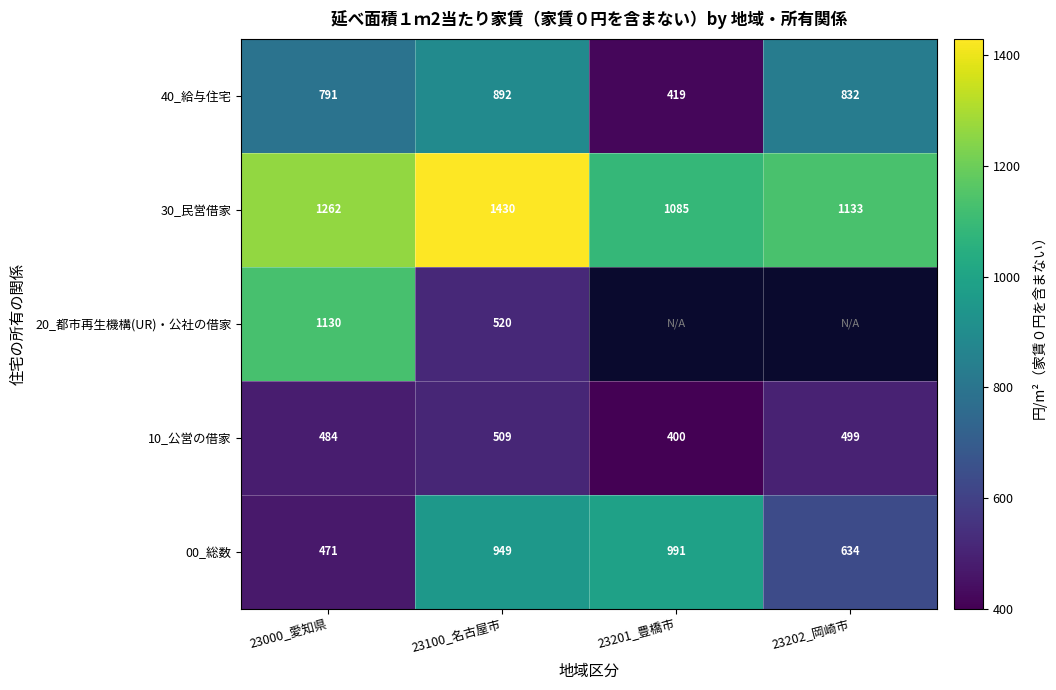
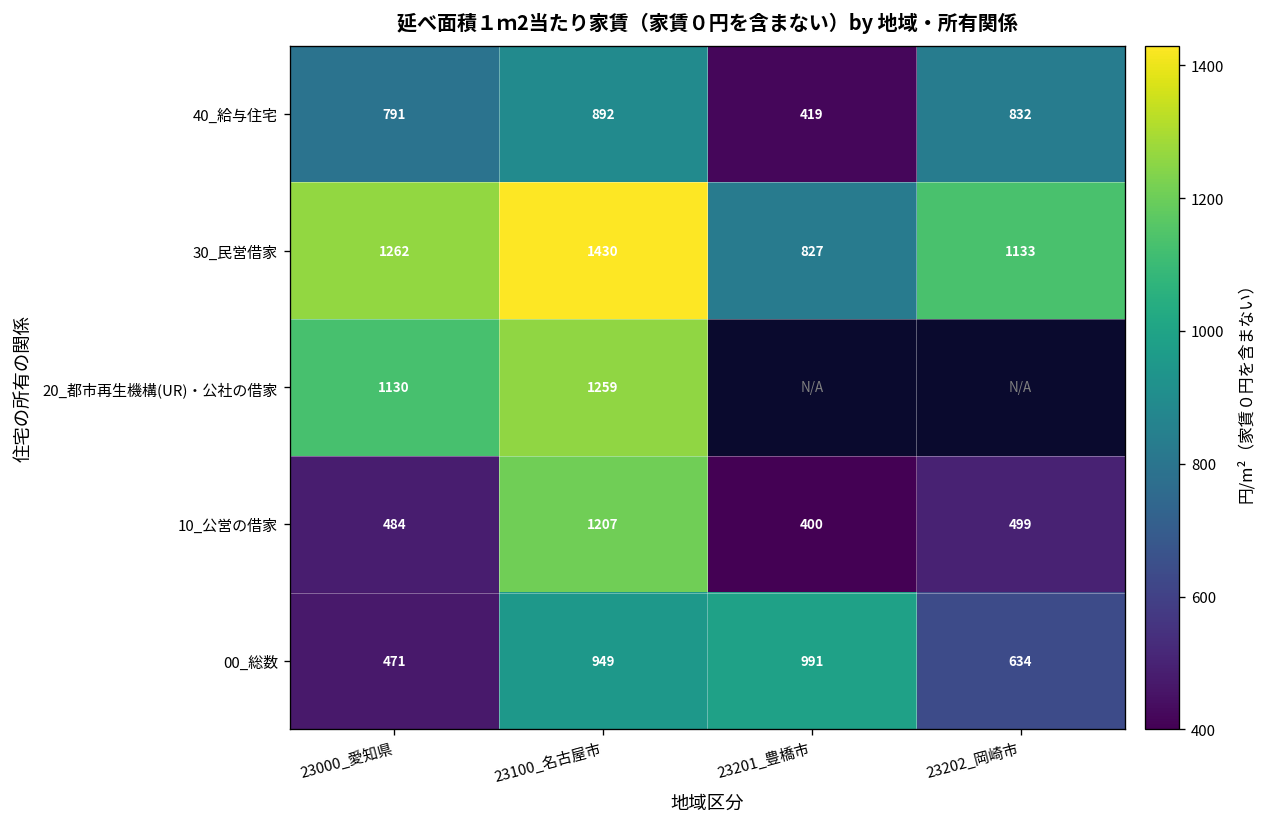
30_民営借家, 23201_豊橋市: 1085 -> 827
20_都市再生機構(UR)・公社の借家, 23100_名古屋市: 520 -> 1259
10_公営の借家, 23100_名古屋市: 509 -> 1207
